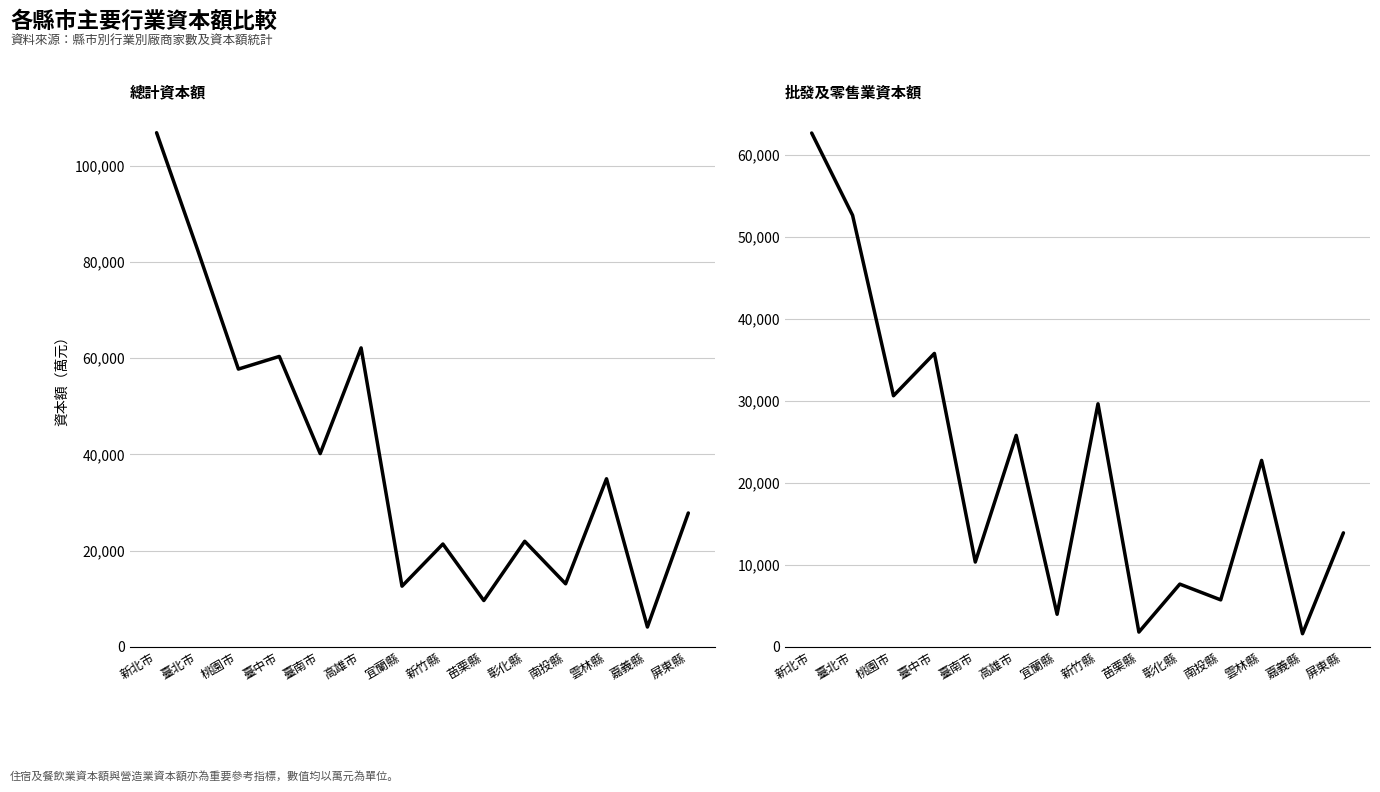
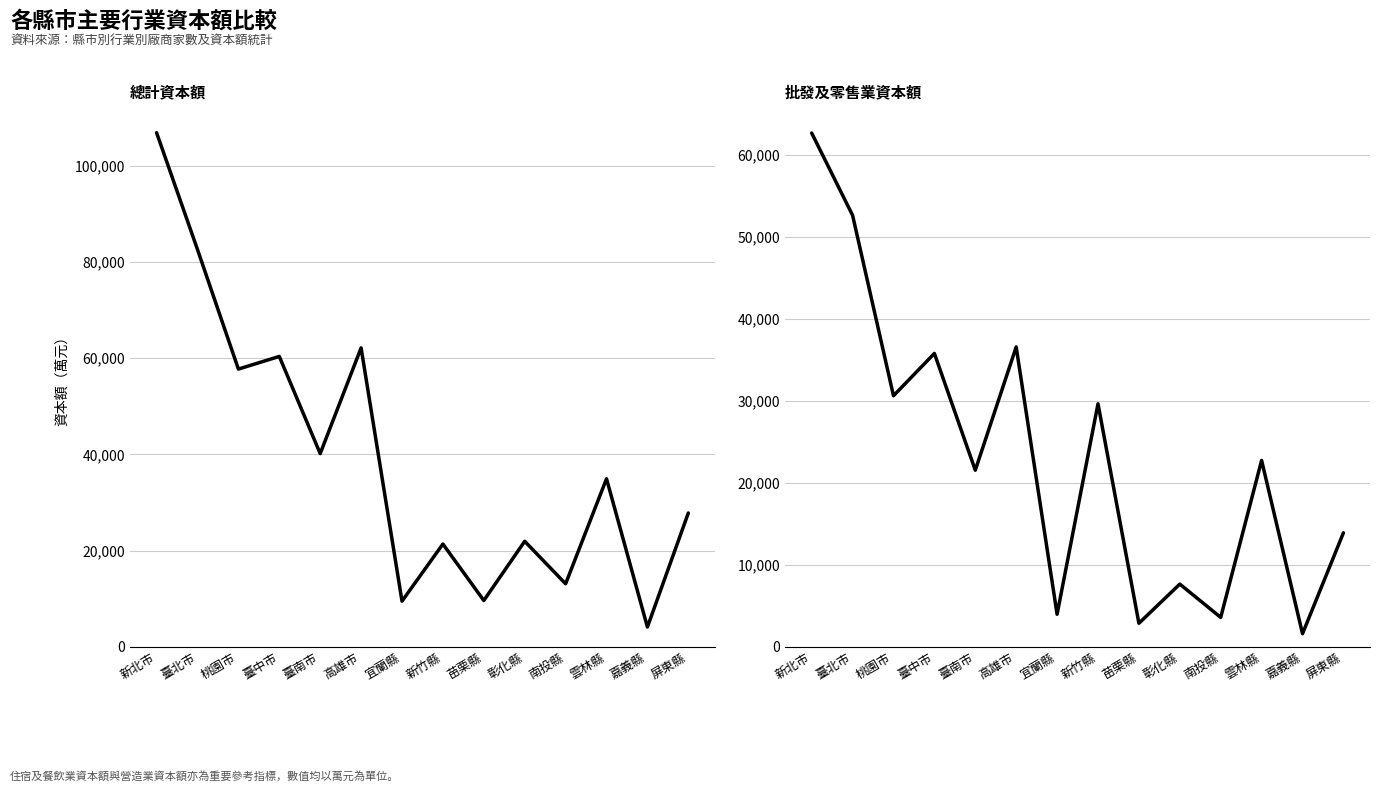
總計資本額, 宜蘭縣: 13,000 -> 10,000
批發及零售業資本額, 臺南市: 10,000 -> 22,000
批發及零售業資本額, 高雄市: 26,000 -> 37,000
批發及零售業資本額, 苗栗縣: 2,000 -> 3,000
批發及零售業資本額, 南投縣: 6,000 -> 4,000
